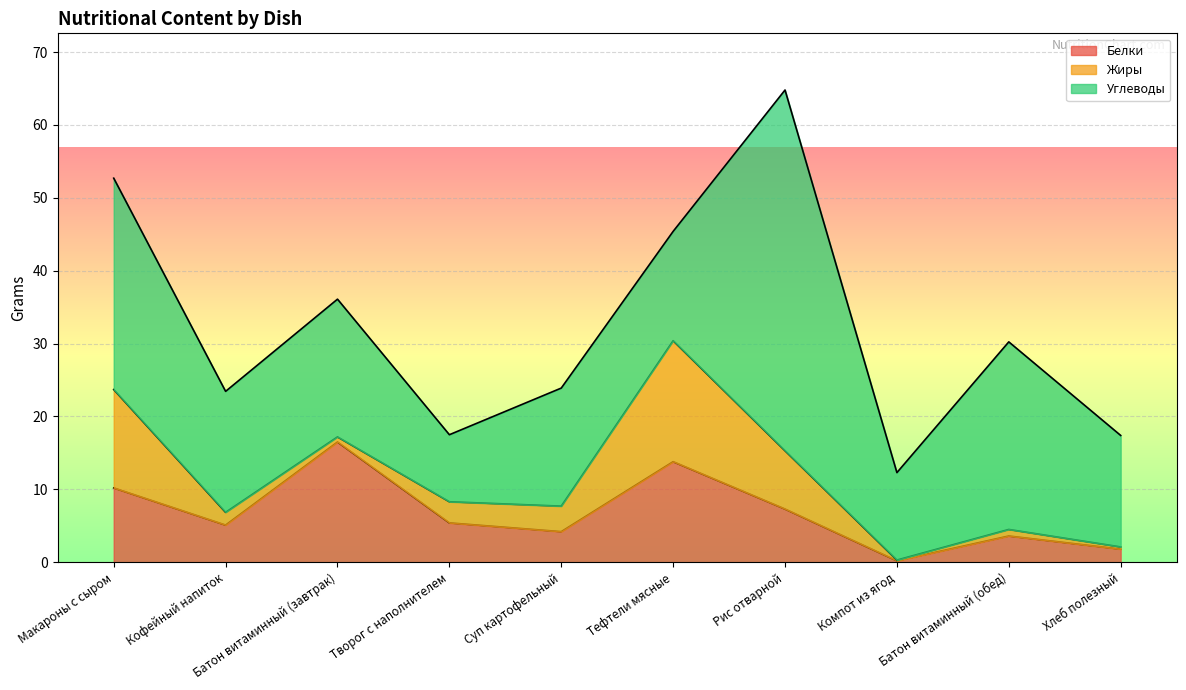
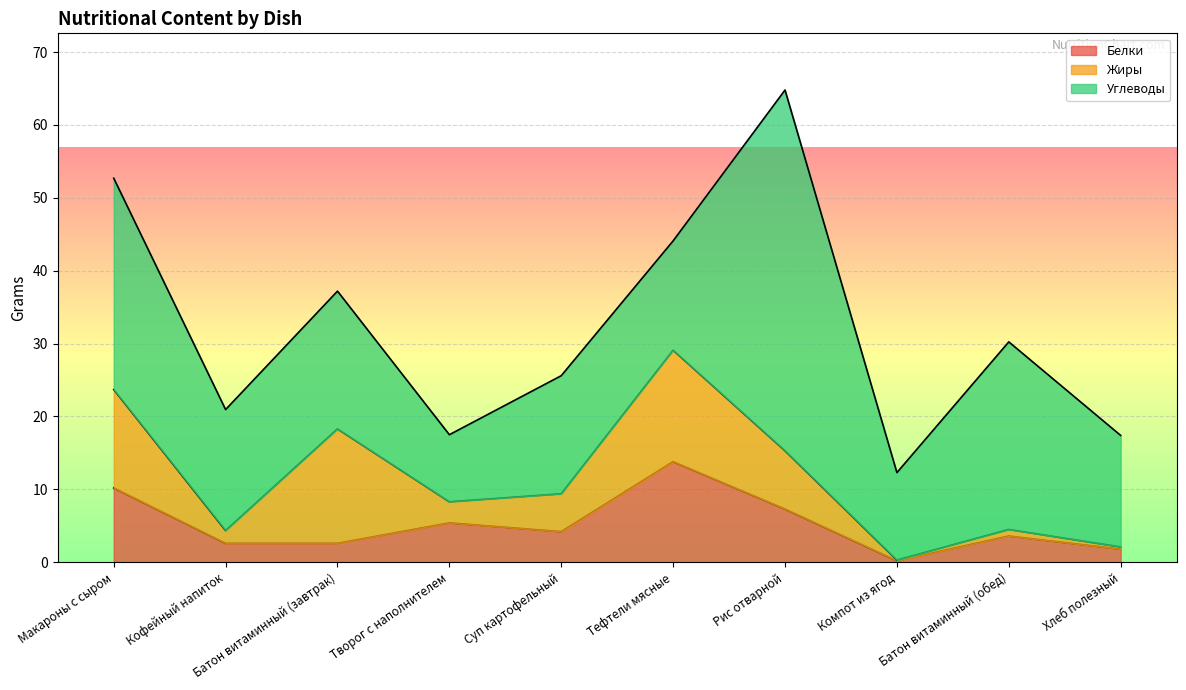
Белки, Кофейный напиток: 5 -> 3
Белки, Батон витаминный (завтрак): 17 -> 3
Жиры, Батон витаминный (завтрак): 1 -> 16
Жиры, Суп картофельный: 4 -> 5
Жиры, Тефтели мясные: 17 -> 15
